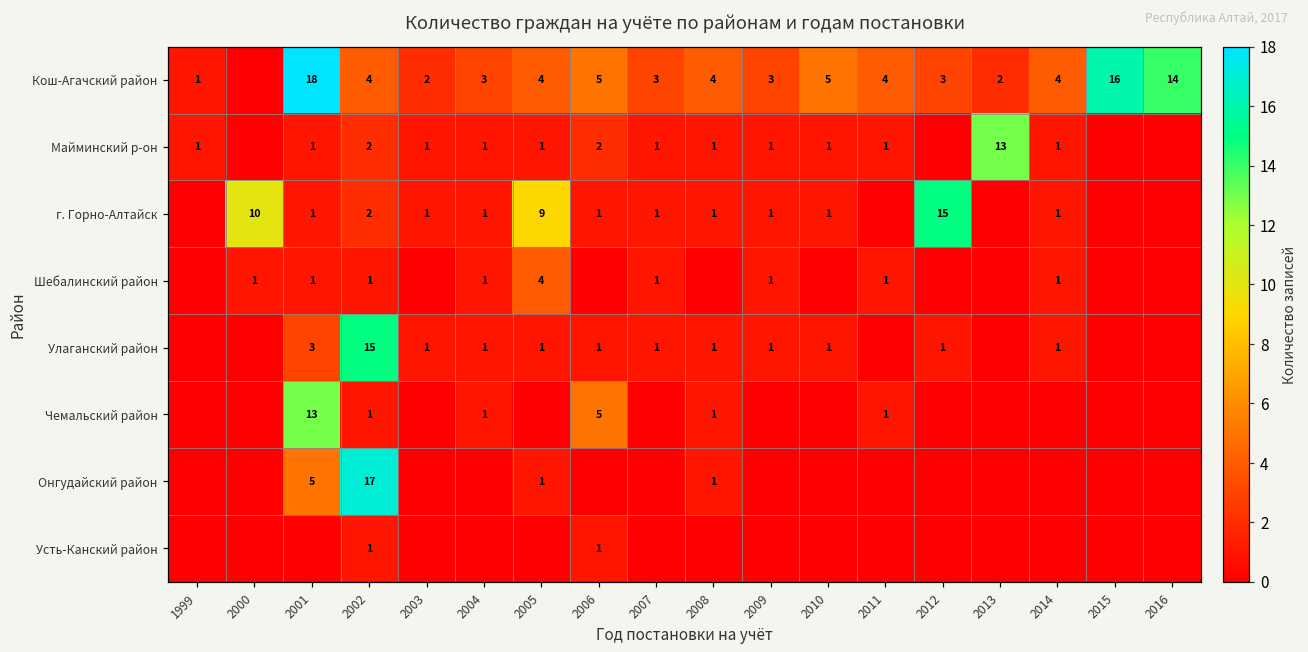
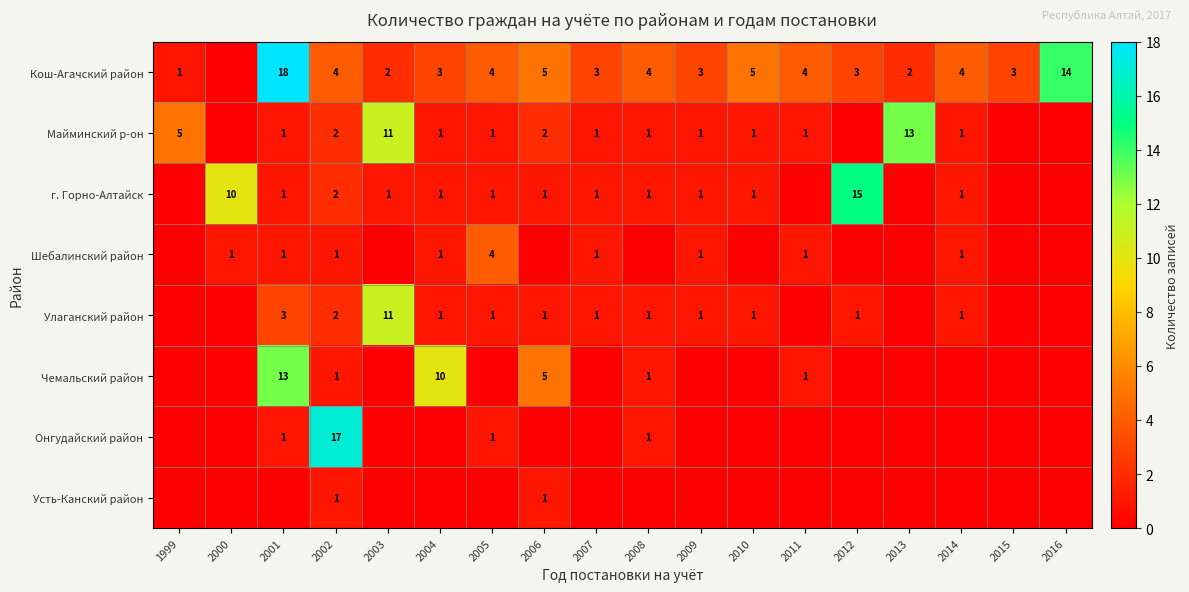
Кош-Агачский район, 2015: 16 -> 3
Майминский р-он, 1999: 1 -> 5
Майминский р-он, 2003: 1 -> 11
г. Горно-Алтайск, 2005: 9 -> 1
Улаганский район, 2002: 15 -> 2
Улаганский район, 2003: 1 -> 11
Чемальский район, 2004: 1 -> 10
Онгудайский район, 2001: 5 -> 1
